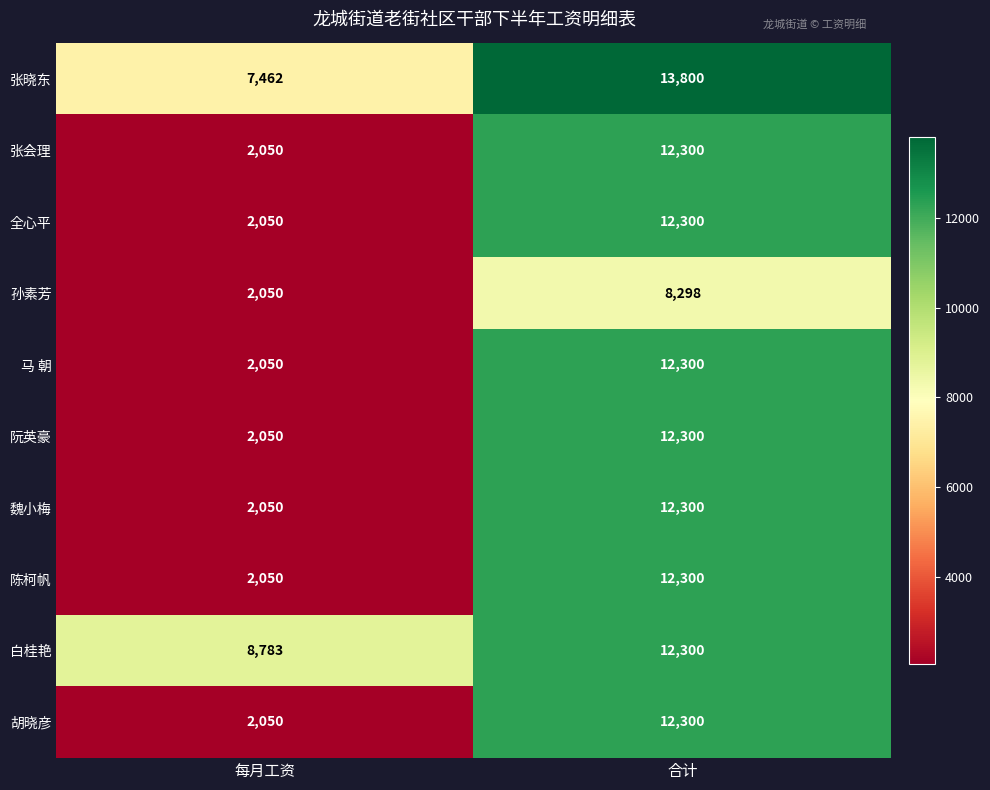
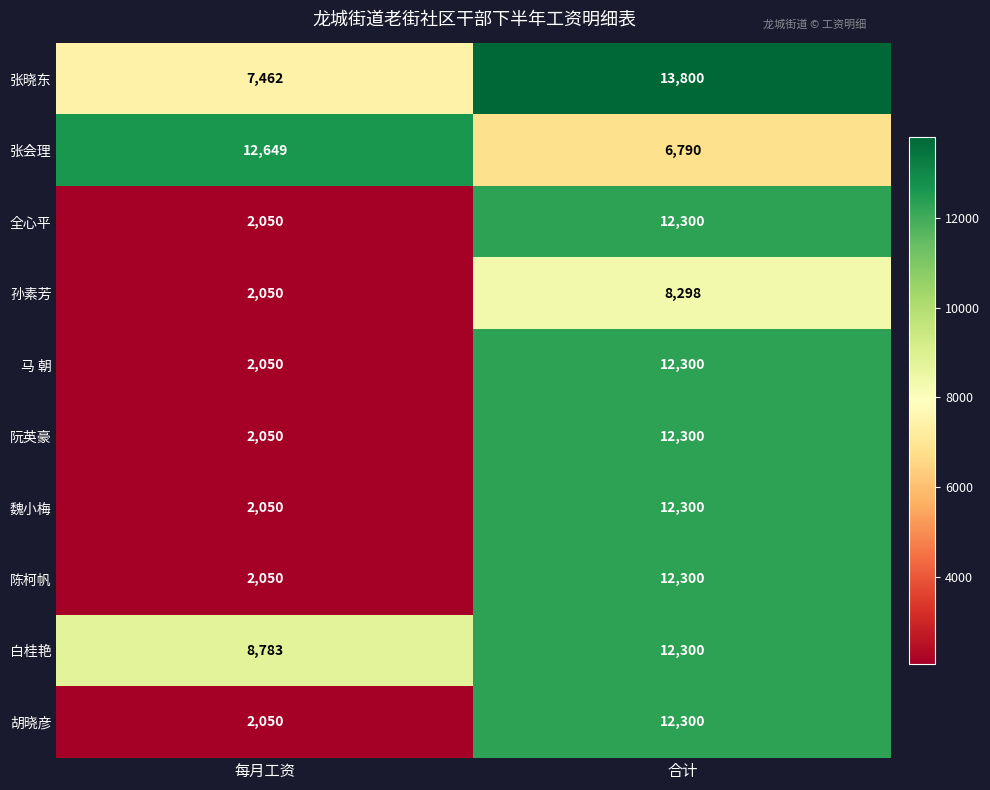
张会理, 每月工资: 2,050 -> 12,649
张会理, 合计: 12,300 -> 6,790
